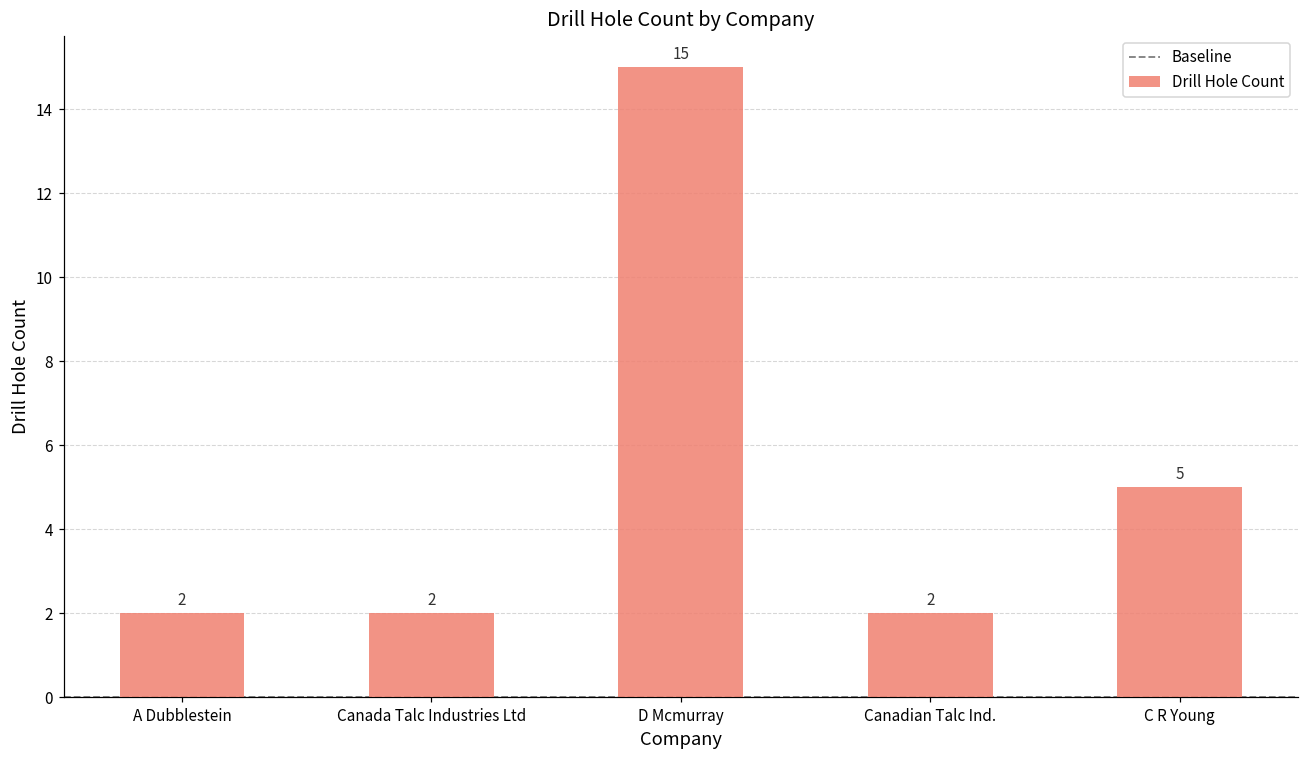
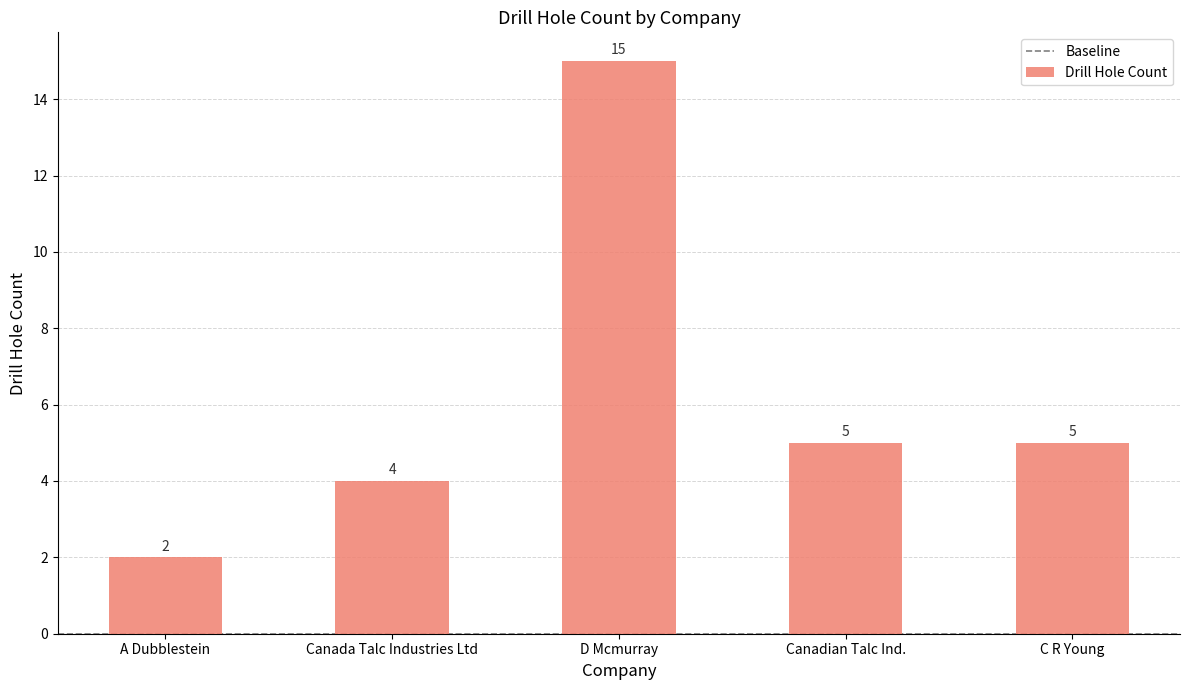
Canada Talc Industries Ltd: 2 -> 4
Canadian Talc Ind.: 2 -> 5
